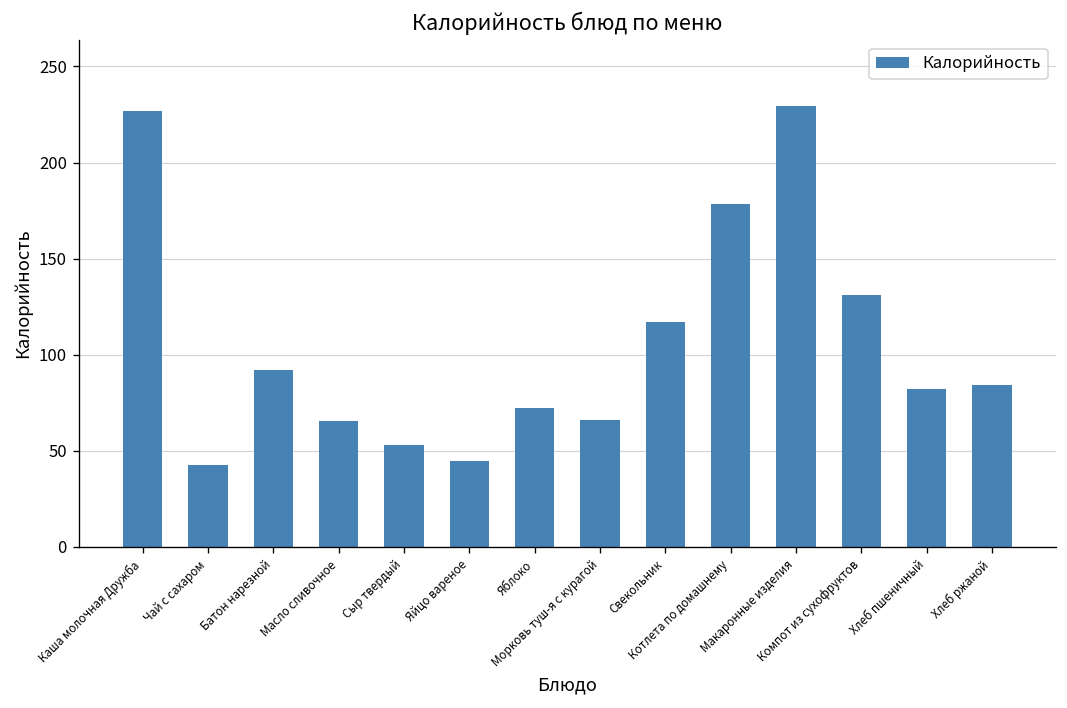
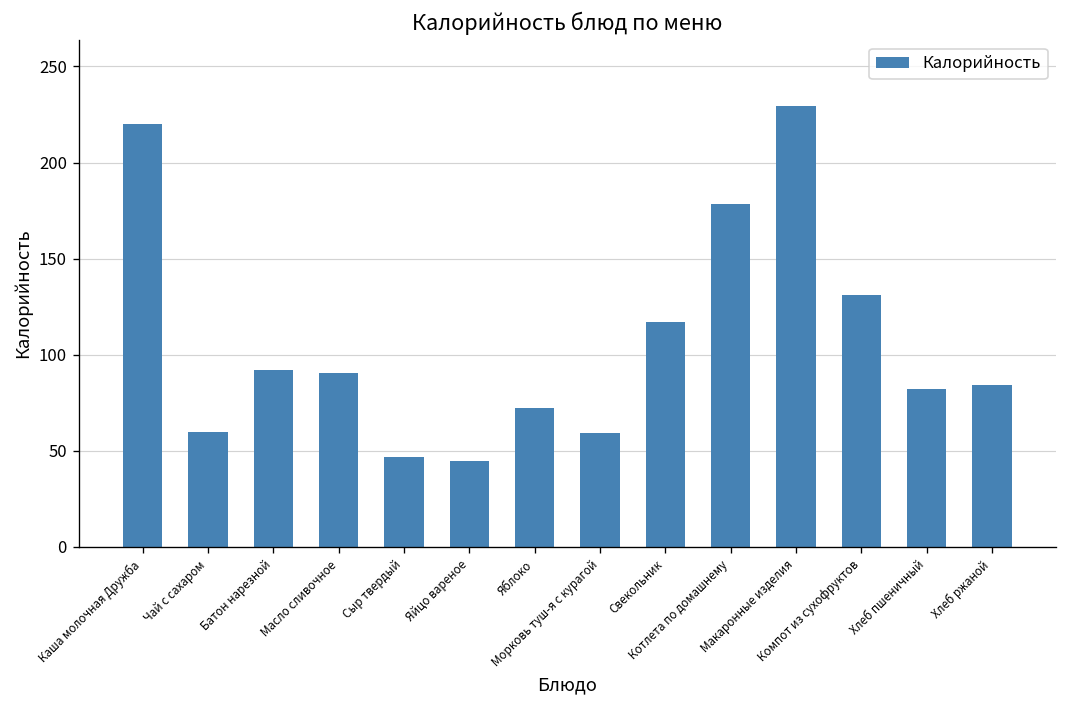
Каша молочная Дружба: 227 -> 220
Чай с сахаром: 43 -> 60
Масло сливочное: 66 -> 90
Сыр твердый: 53 -> 47
Морковь туш-я с курагой: 66 -> 59
